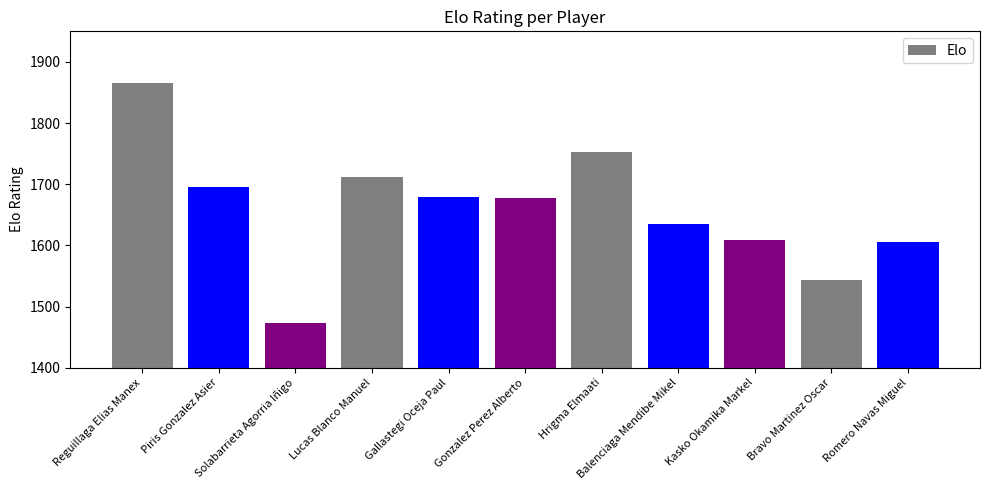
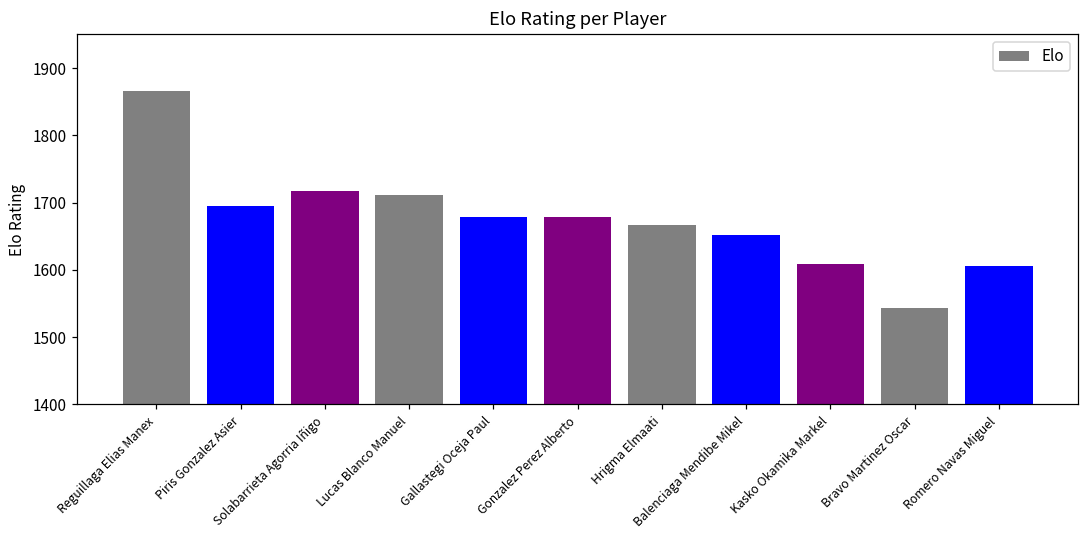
Solabarrieta Agorria Iñigo: 1470 -> 1720
Hrigma Elmaati: 1750 -> 1670
Balenciaga Mendibe Mikel: 1640 -> 1650
